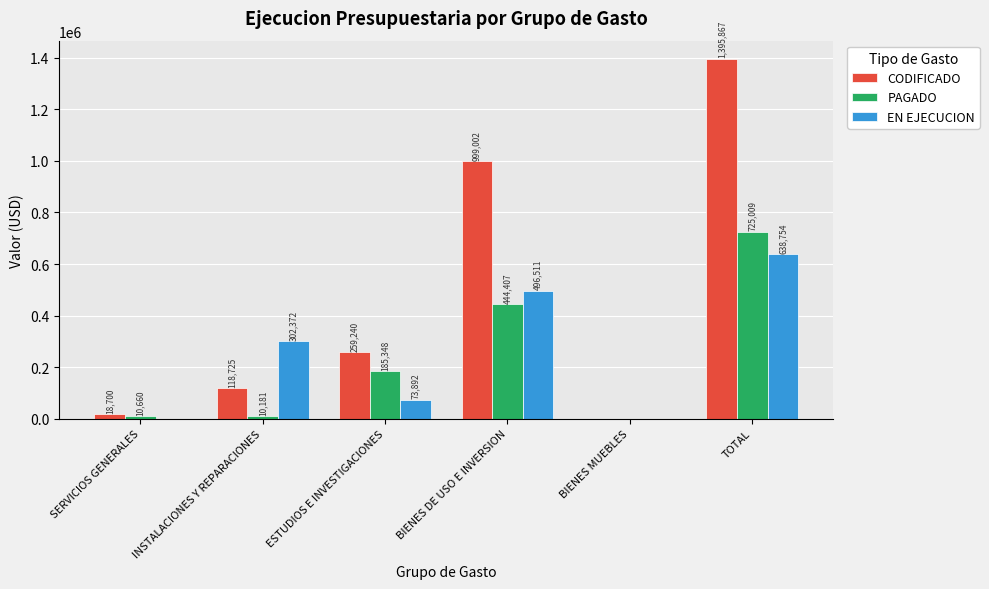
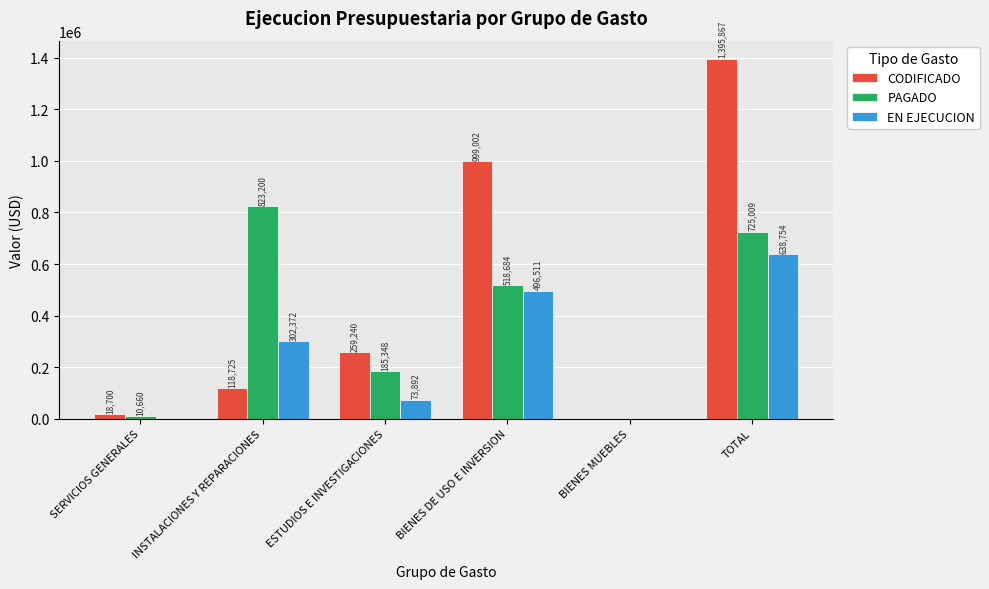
PAGADO, INSTALACIONES Y REPARACIONES: 10,181 -> 823,200
PAGADO, BIENES DE USO E INVERSION: 444,407 -> 518,684
